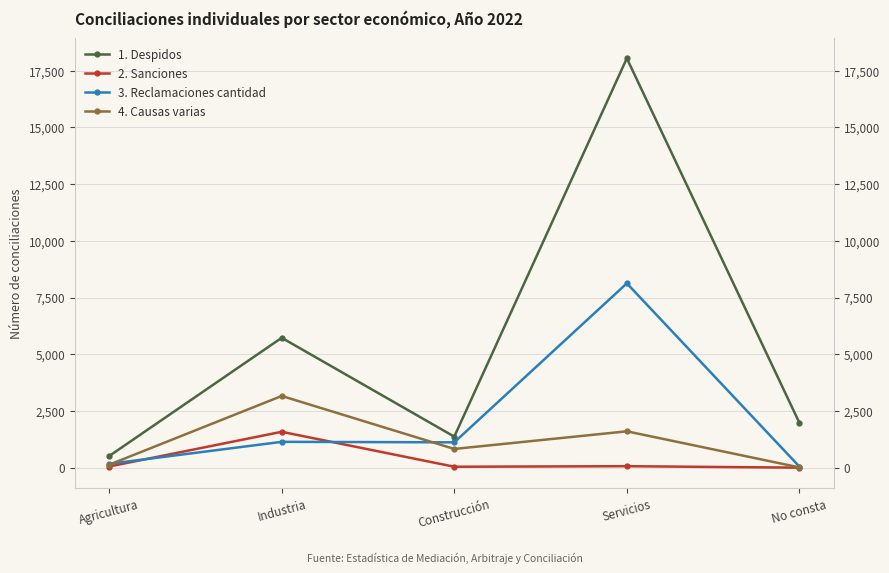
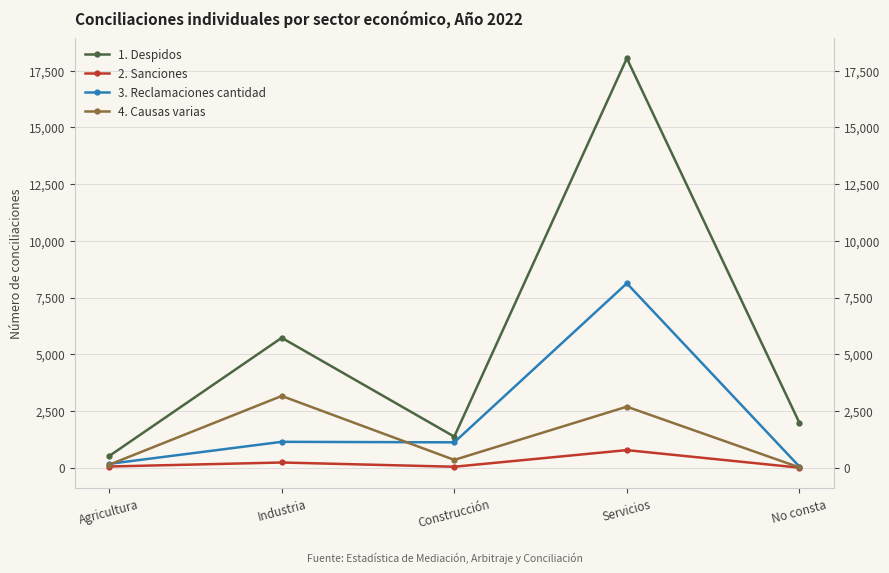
2. Sanciones, Industria: 1,600 -> 200
4. Causas varias, Construcción: 800 -> 300
2. Sanciones, Servicios: 100 -> 800
4. Causas varias, Servicios: 1,600 -> 2,700
